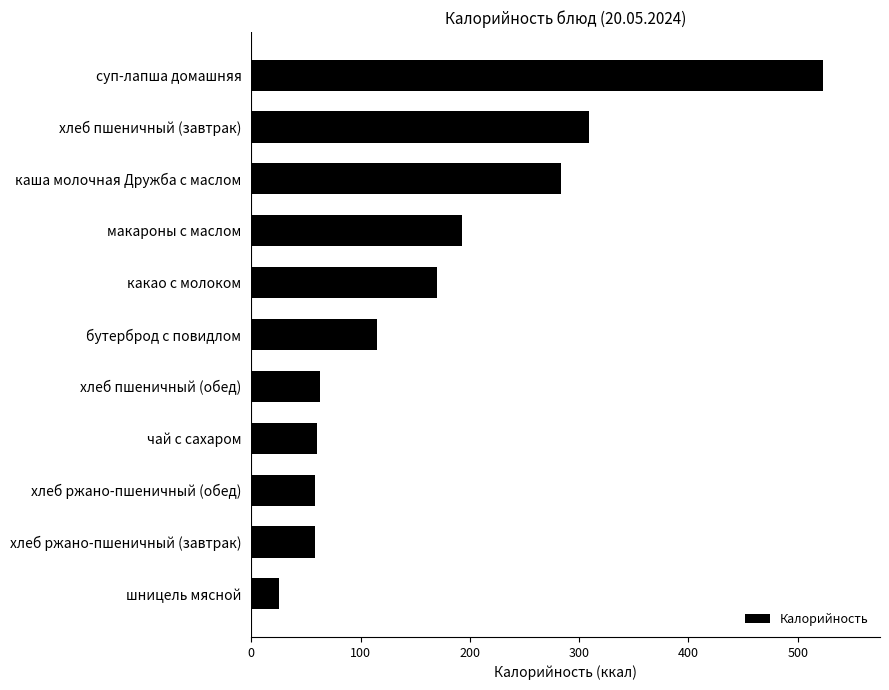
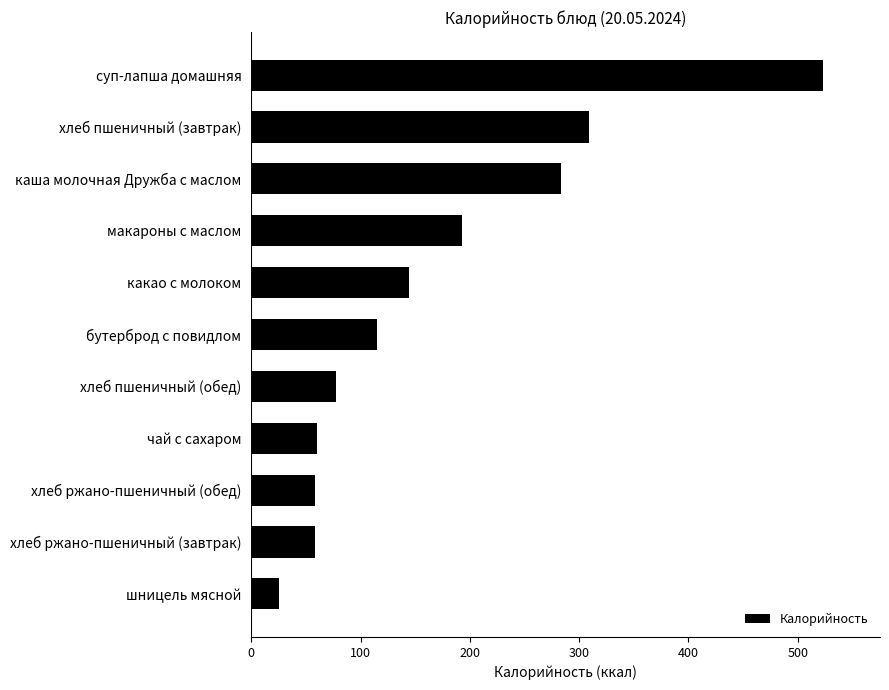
какао с молоком: 170 -> 144
хлеб пшеничный (обед): 63 -> 78
